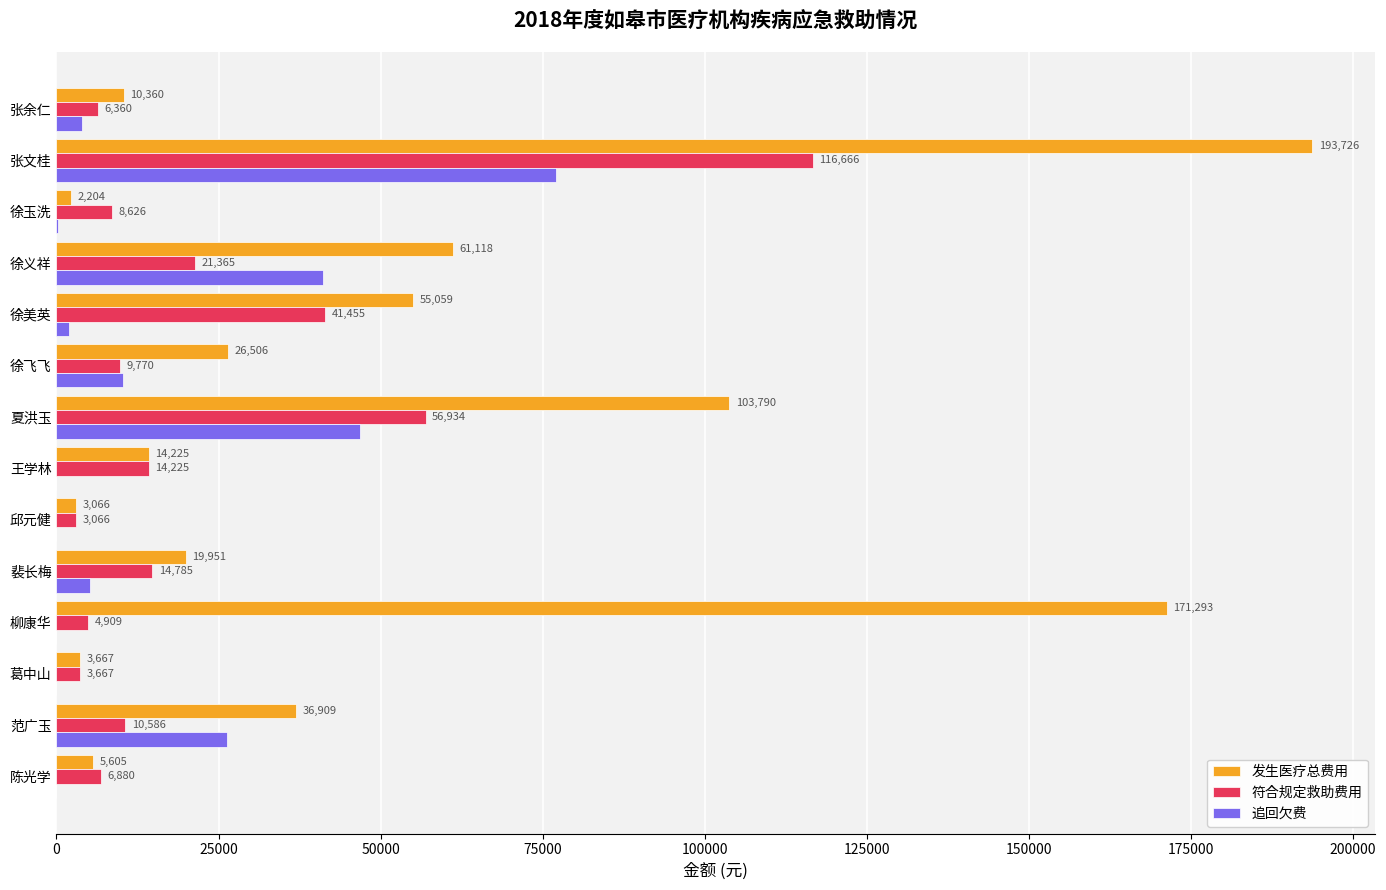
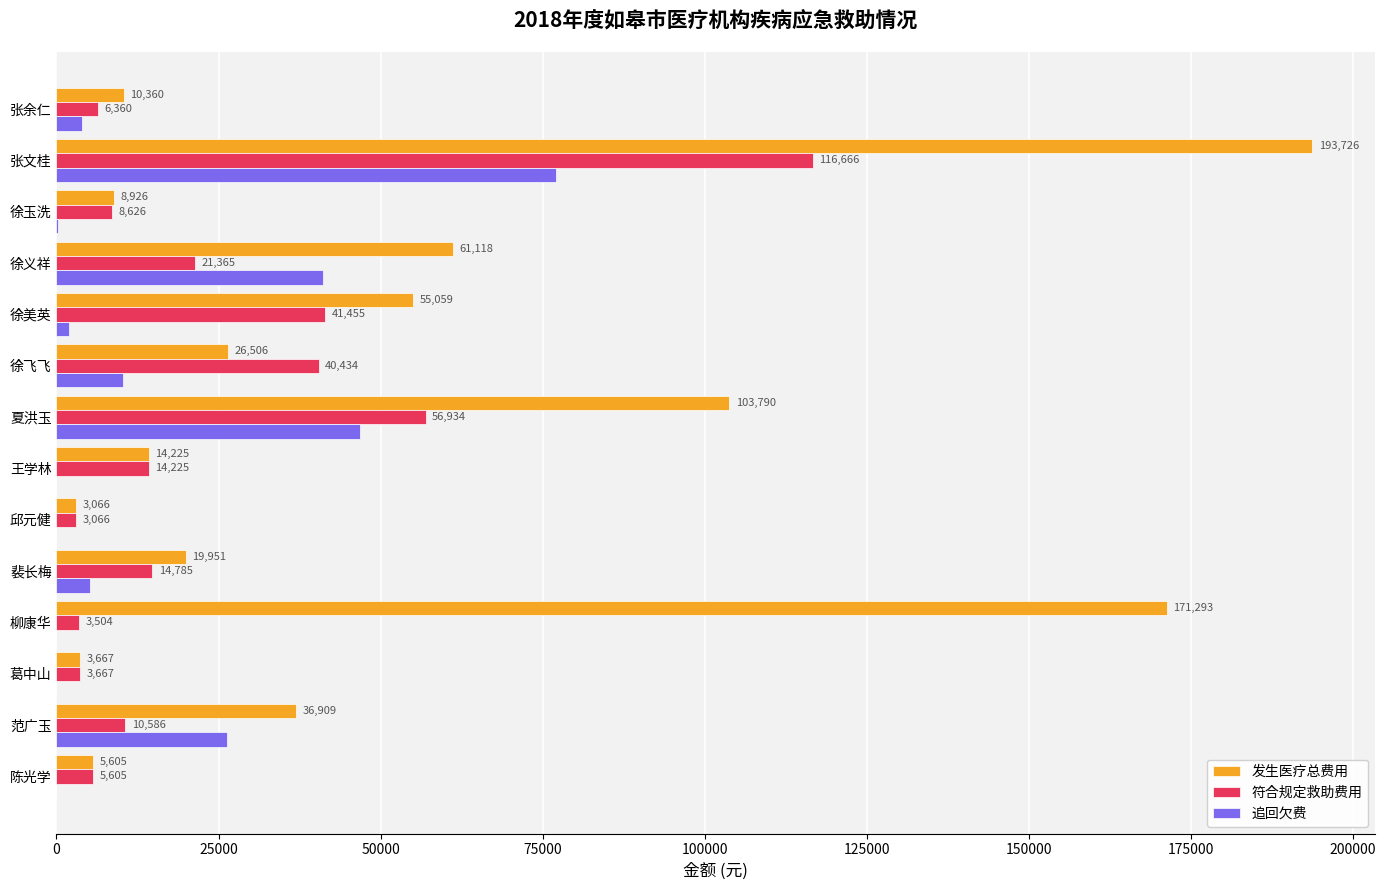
发生医疗总费用, 徐玉洗: 2,204 -> 8,926
符合规定救助费用, 徐飞飞: 9,770 -> 40,434
符合规定救助费用, 柳康华: 4,909 -> 3,504
符合规定救助费用, 陈光学: 6,880 -> 5,605
